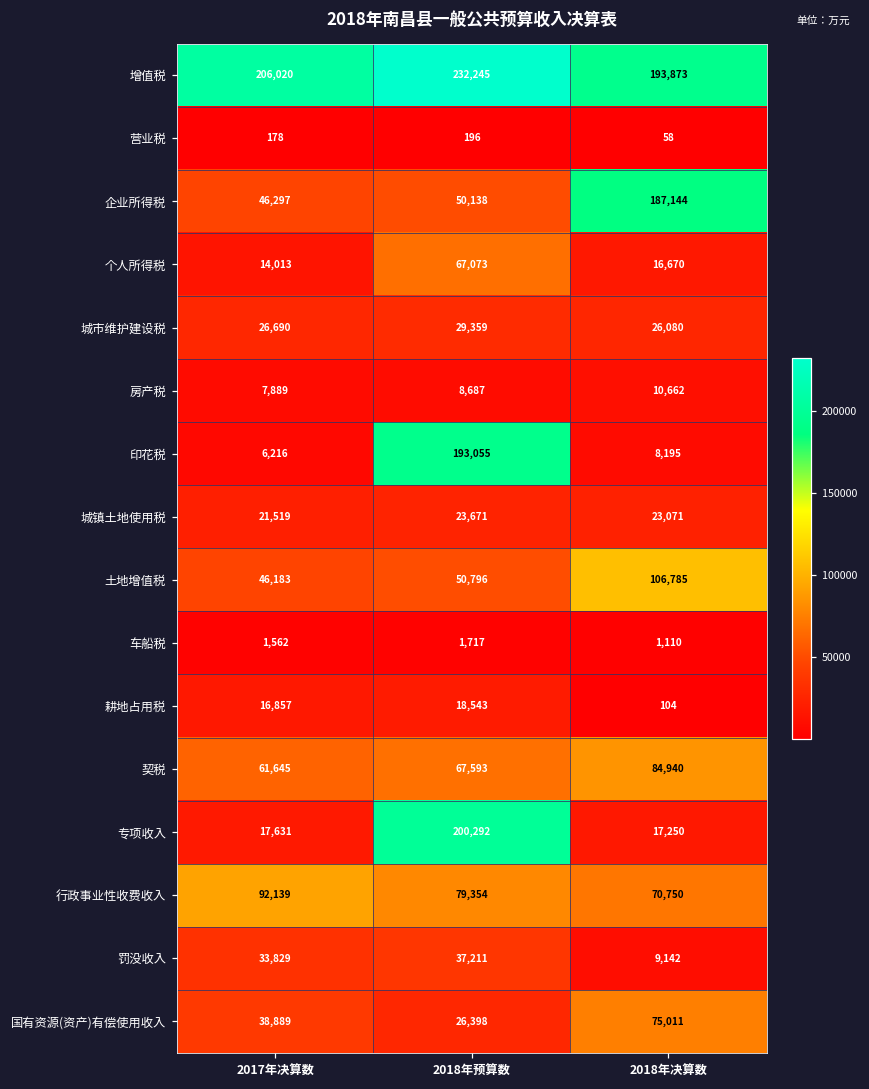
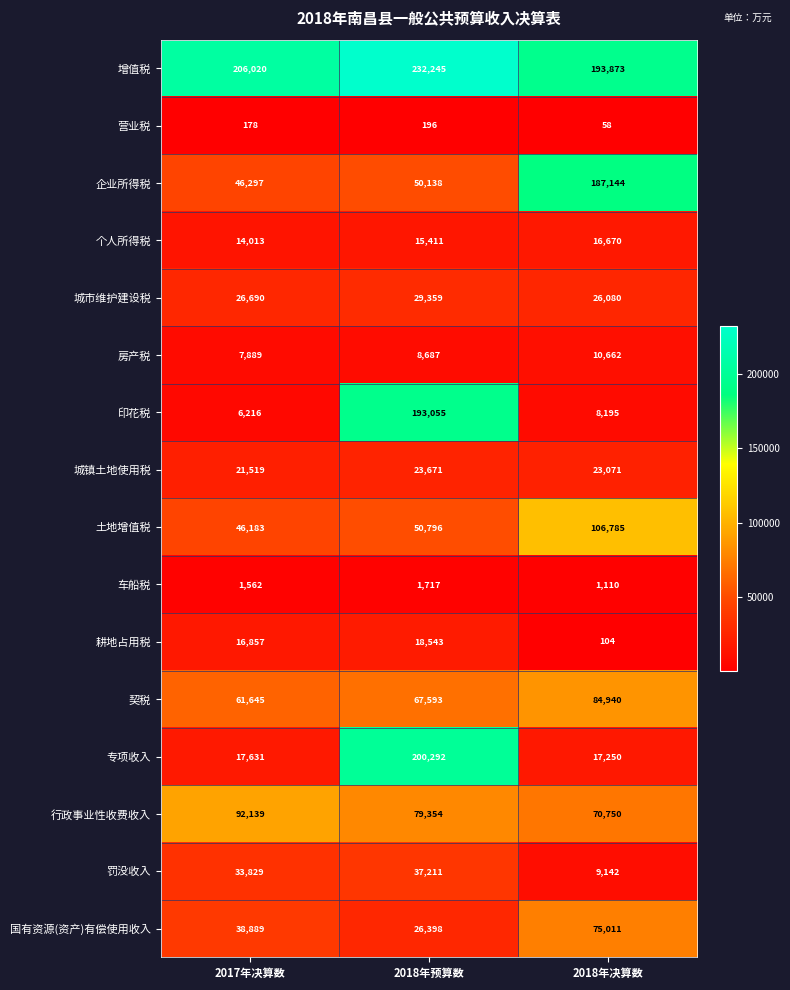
个人所得税, 2018年预算数: 67,073 -> 15,411
